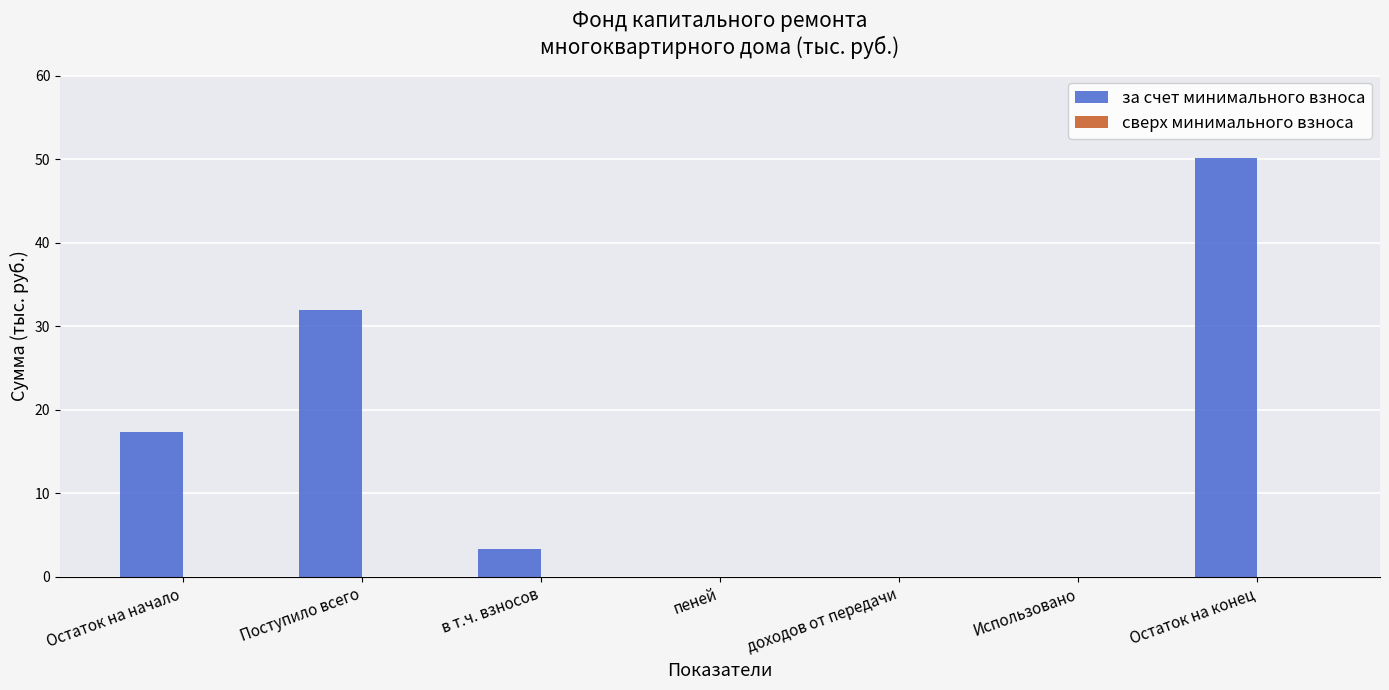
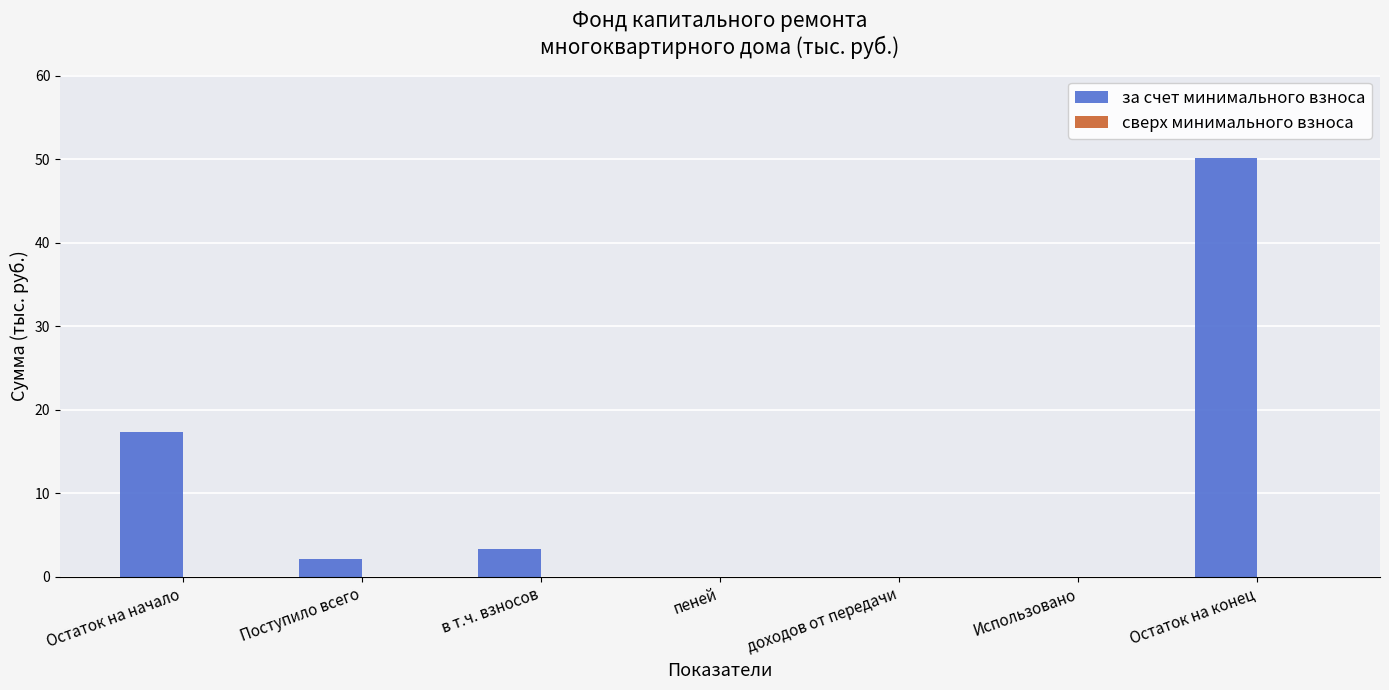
за счет минимального взноса, Поступило всего: 32 -> 2
